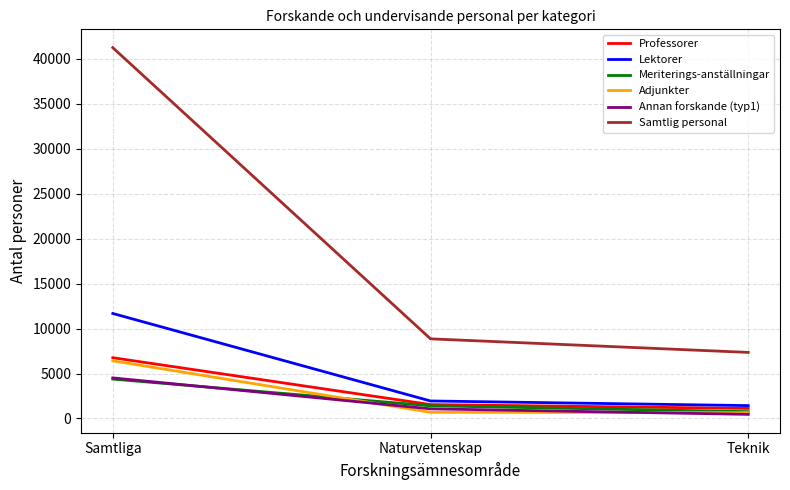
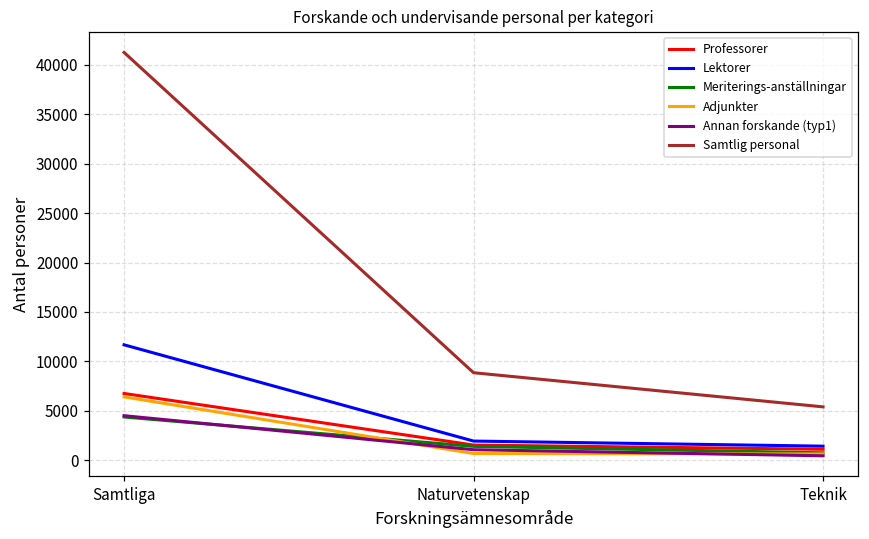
Samtlig personal, Teknik: 7000 -> 5000
